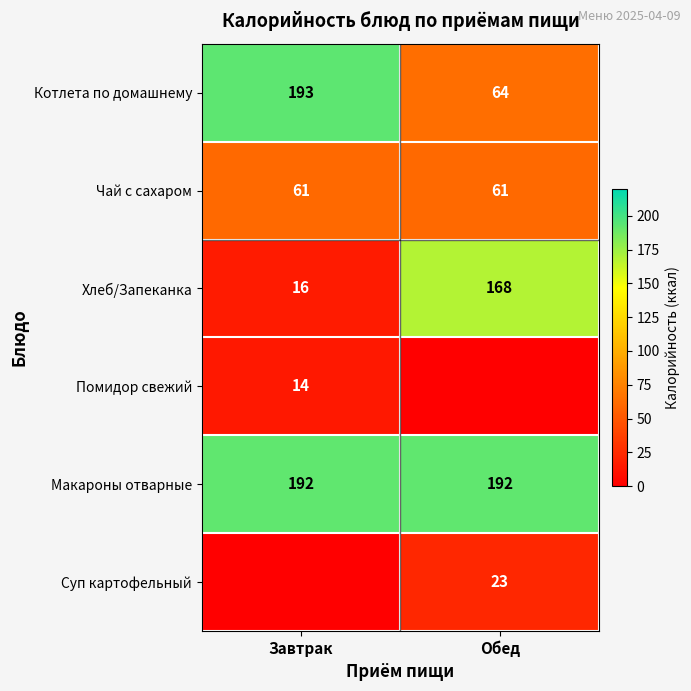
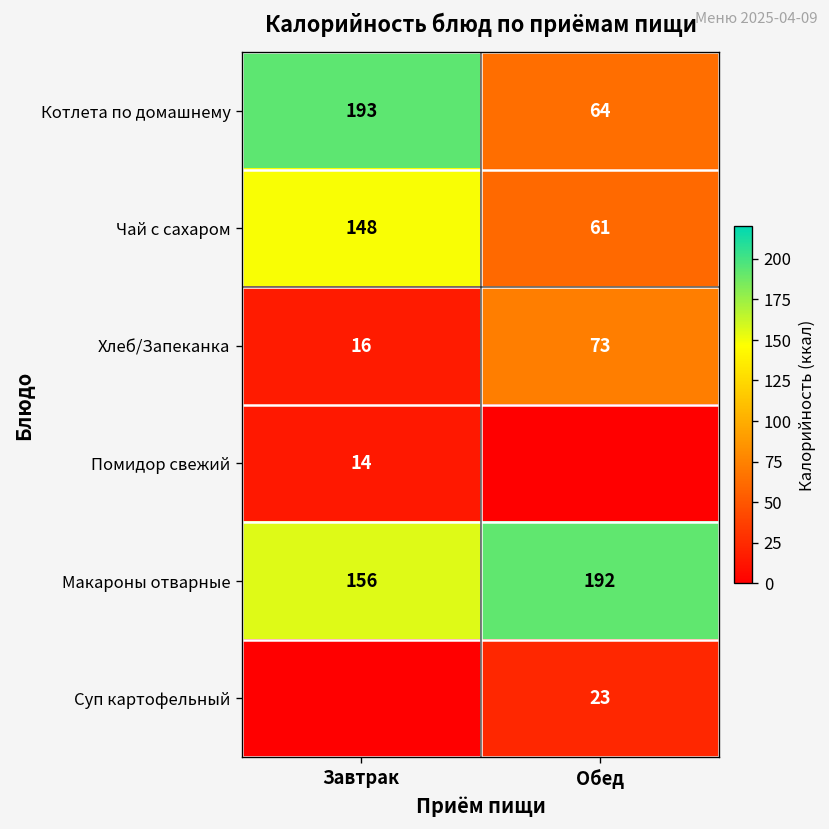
Чай с сахаром, Завтрак: 61 -> 148
Хлеб/Запеканка, Обед: 168 -> 73
Макароны отварные, Завтрак: 192 -> 156
